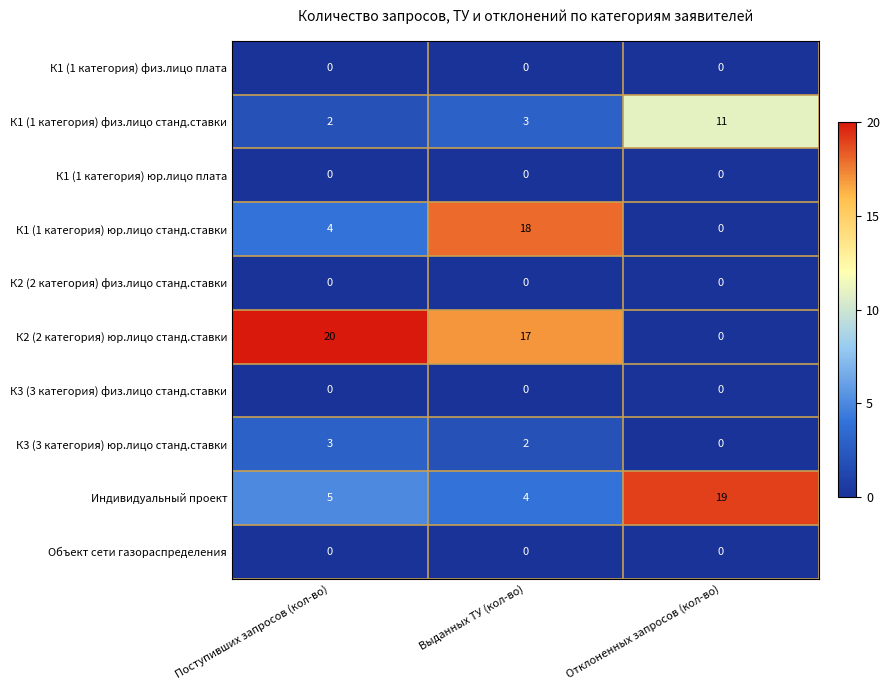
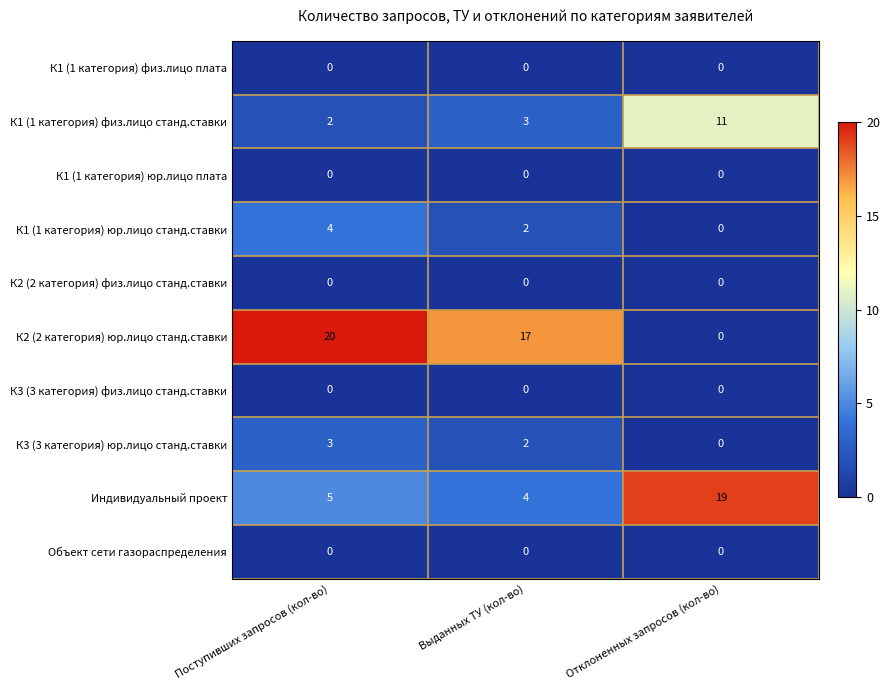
К1 (1 категория) юр.лицо станд.ставки, Выданных ТУ (кол-во): 18 -> 2
